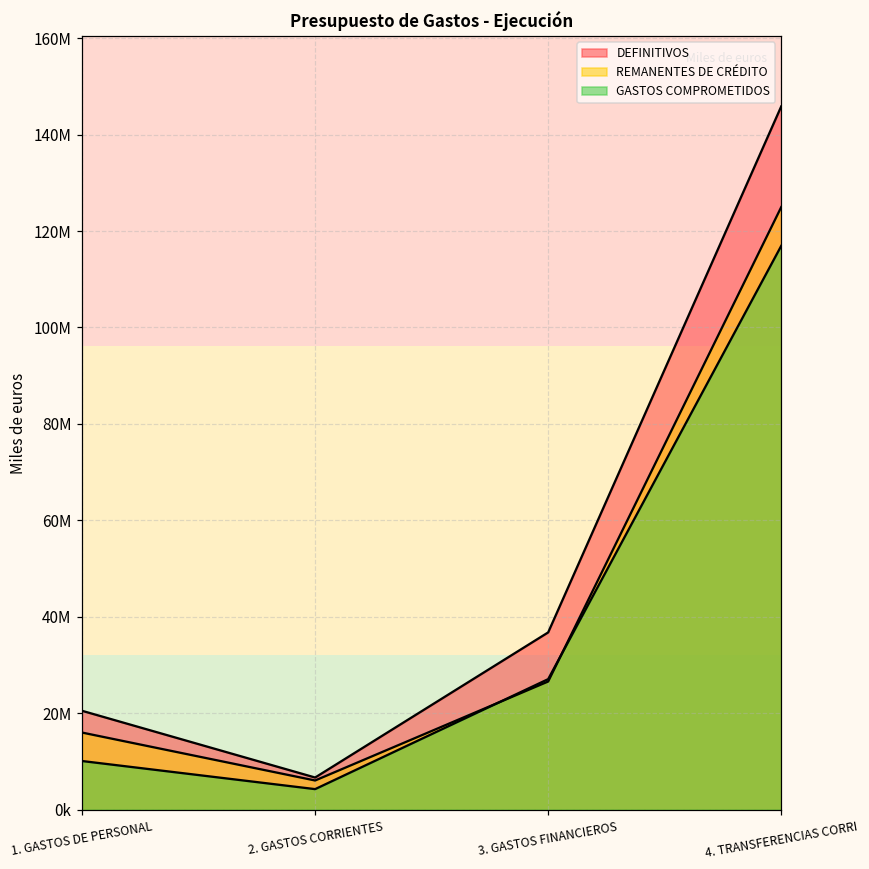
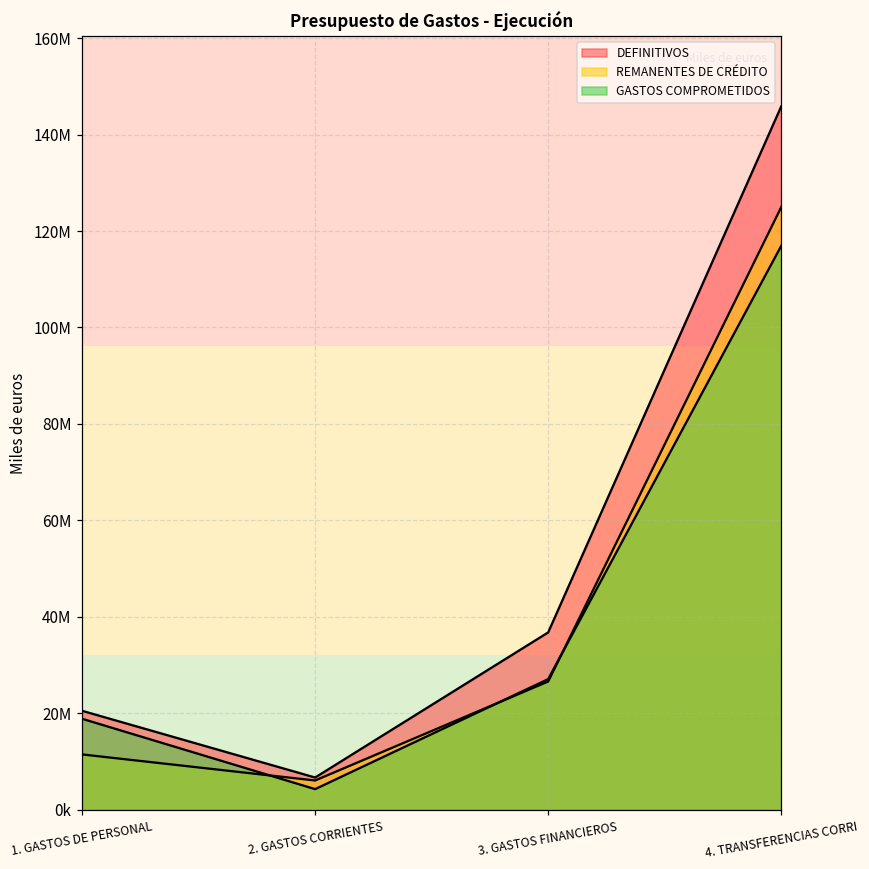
REMANENTES DE CRÉDITO, 1. GASTOS DE PERSONAL: 16000000 -> 11000000
GASTOS COMPROMETIDOS, 1. GASTOS DE PERSONAL: 10000000 -> 19000000
